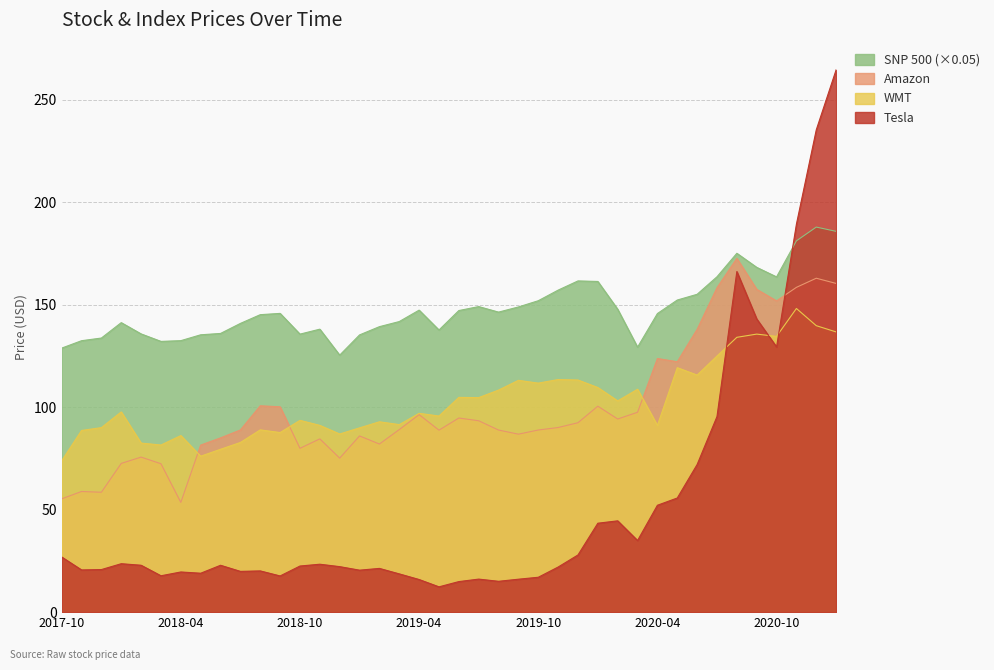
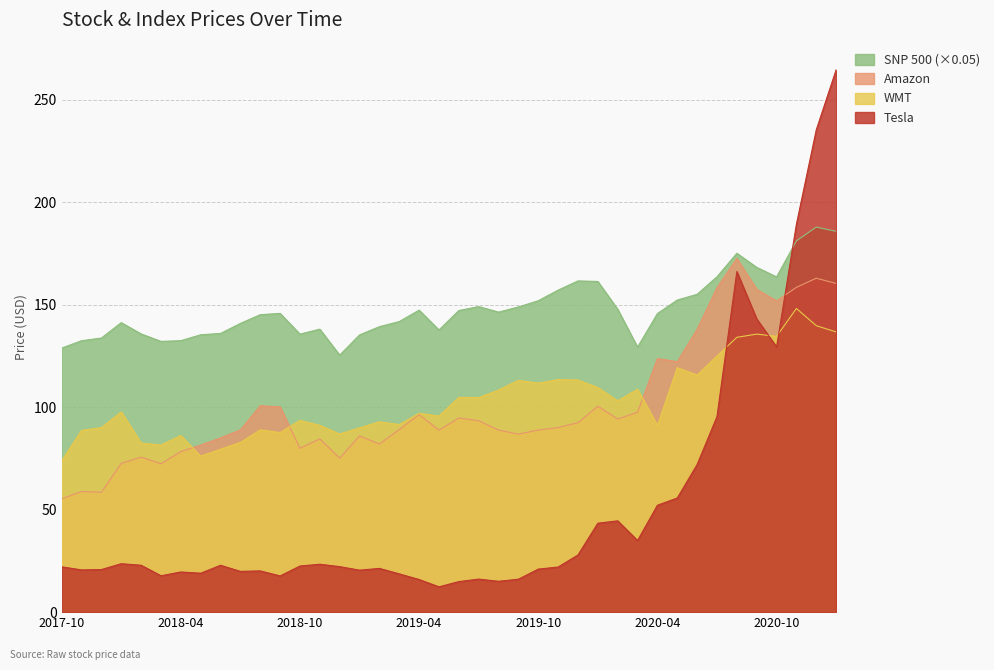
Tesla, 2017-10: 27 -> 22
Amazon, 2018-04: 54 -> 78
Tesla, 2019-10: 17 -> 21
